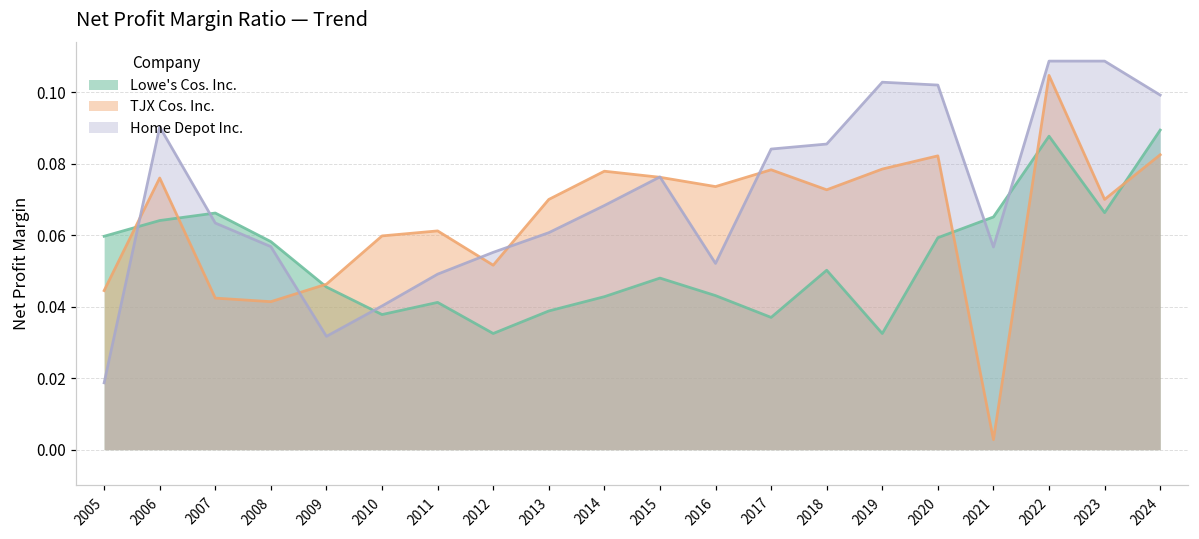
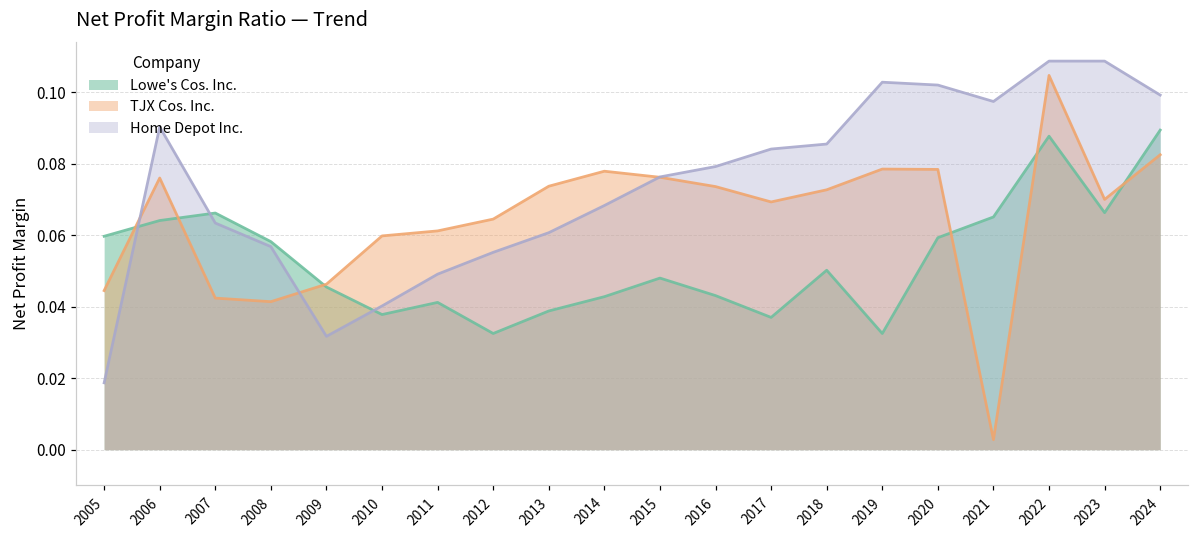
TJX Cos. Inc., 2012: 0.052 -> 0.065
TJX Cos. Inc., 2013: 0.070 -> 0.074
Home Depot Inc., 2016: 0.052 -> 0.079
TJX Cos. Inc., 2017: 0.078 -> 0.069
TJX Cos. Inc., 2020: 0.082 -> 0.078
Home Depot Inc., 2021: 0.057 -> 0.097
